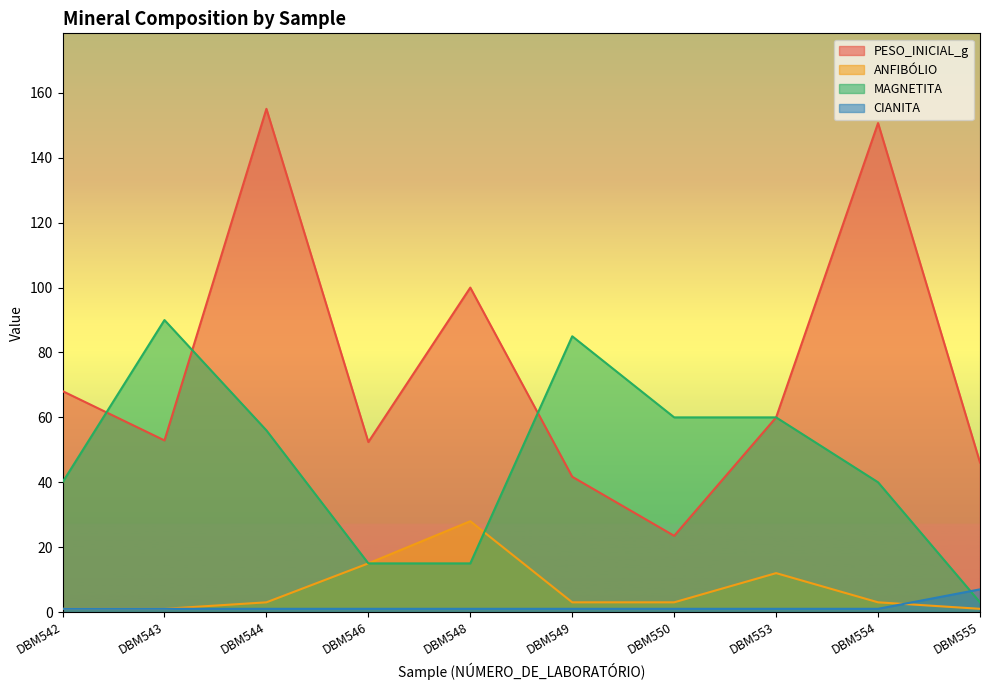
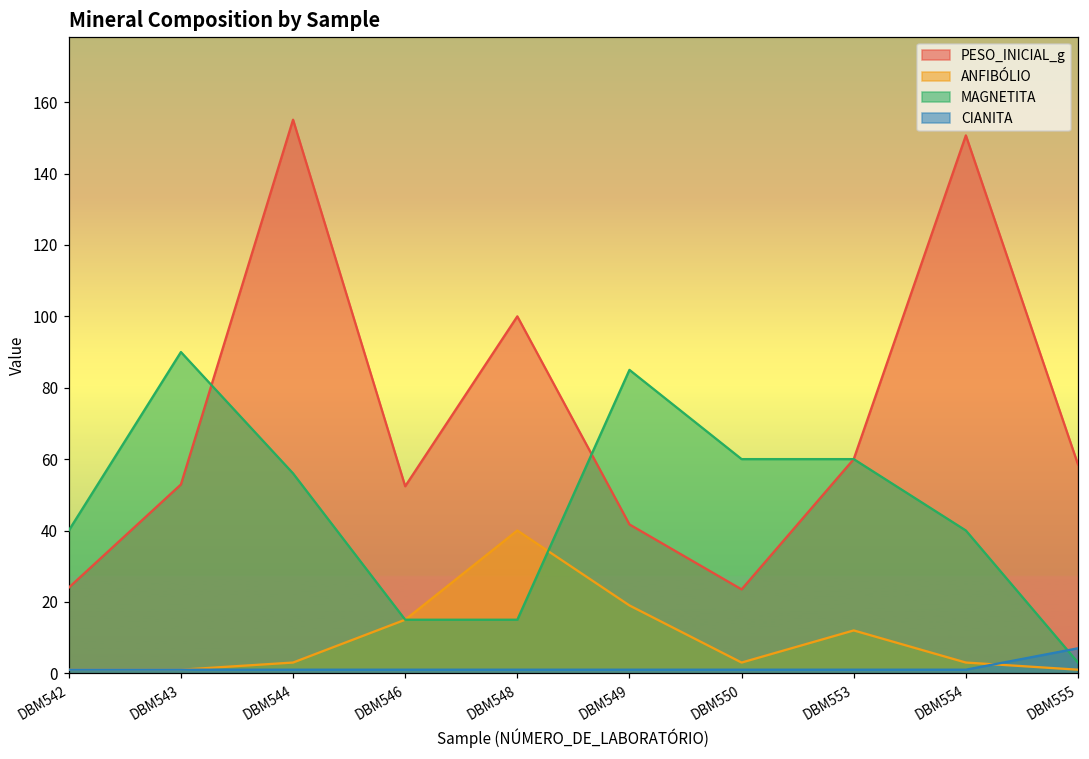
PESO_INICIAL_g, DBM542: 68 -> 24
ANFIBÓLIO, DBM548: 28 -> 40
ANFIBÓLIO, DBM549: 3 -> 19
PESO_INICIAL_g, DBM555: 46 -> 59
